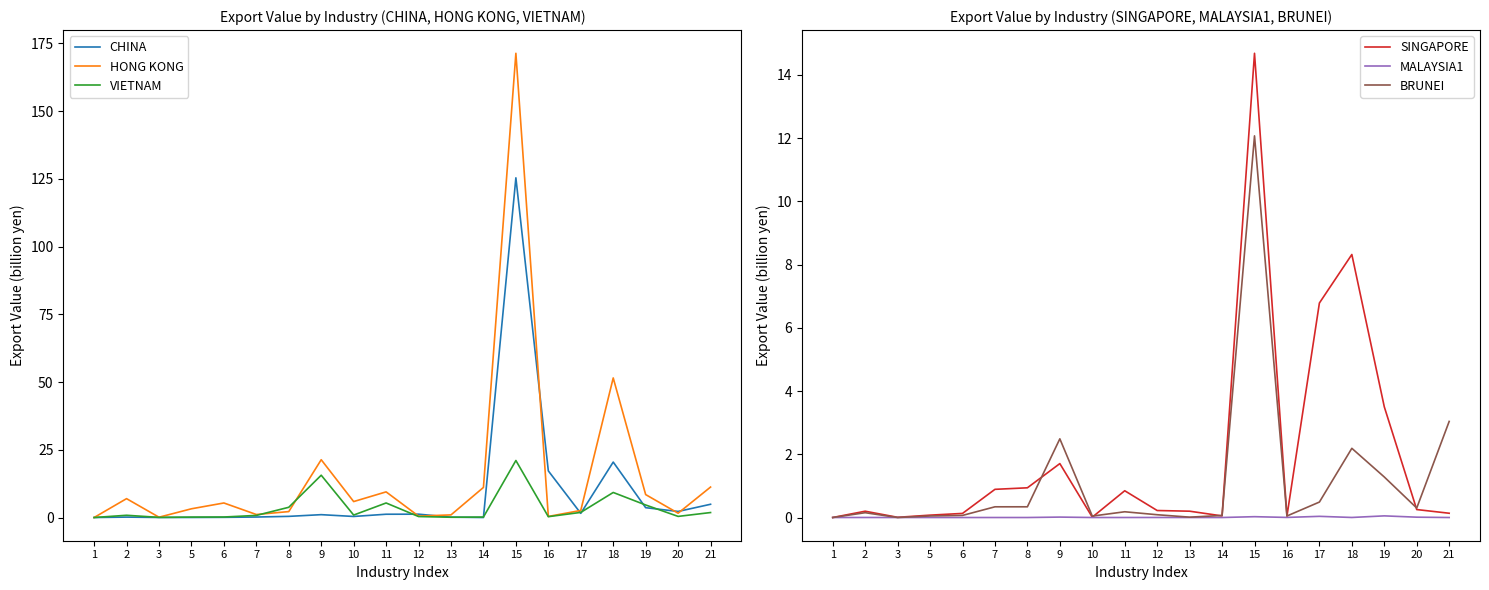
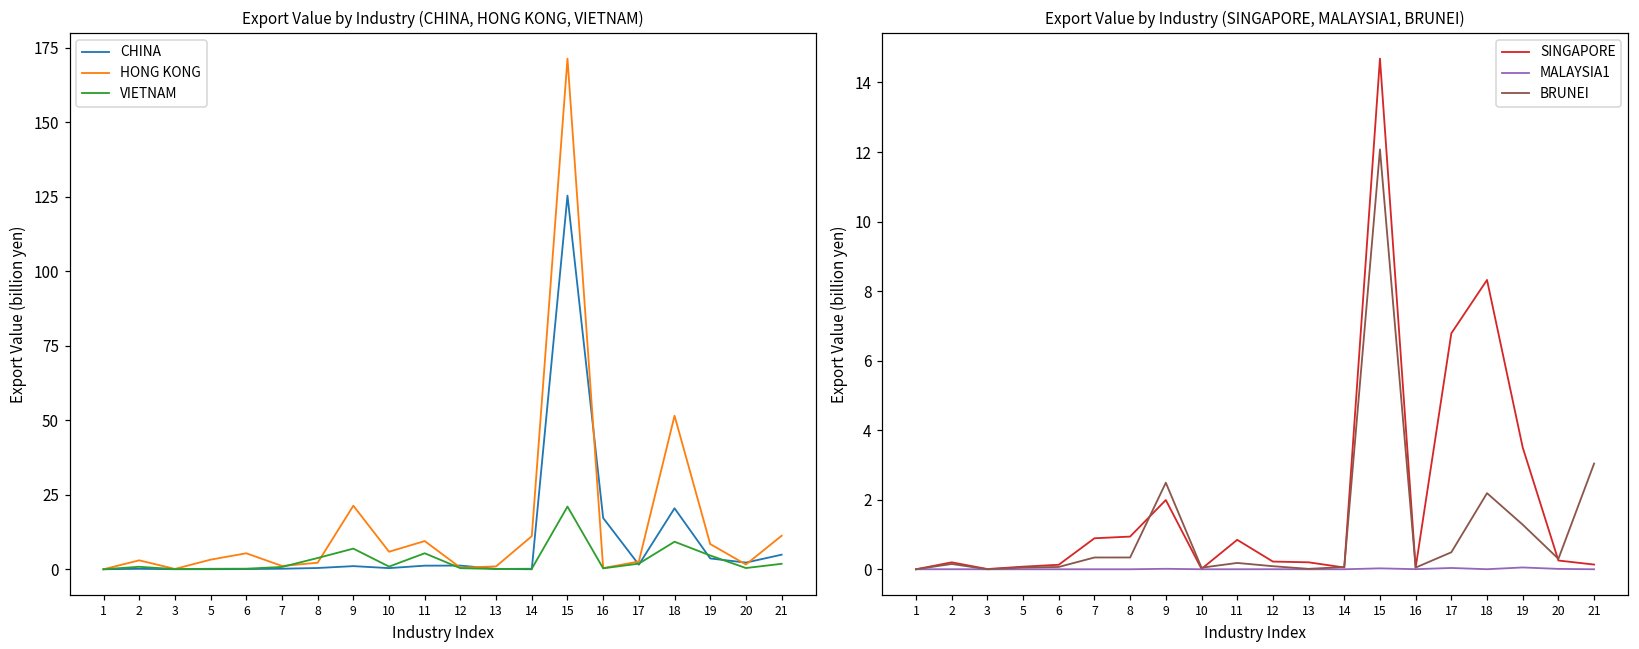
Export Value by Industry (CHINA, HONG KONG, VIETNAM), HONG KONG, 2: 7 -> 3
Export Value by Industry (CHINA, HONG KONG, VIETNAM), VIETNAM, 9: 16 -> 7
Export Value by Industry (SINGAPORE, MALAYSIA1, BRUNEI), SINGAPORE, 9: 1.7 -> 2.0
